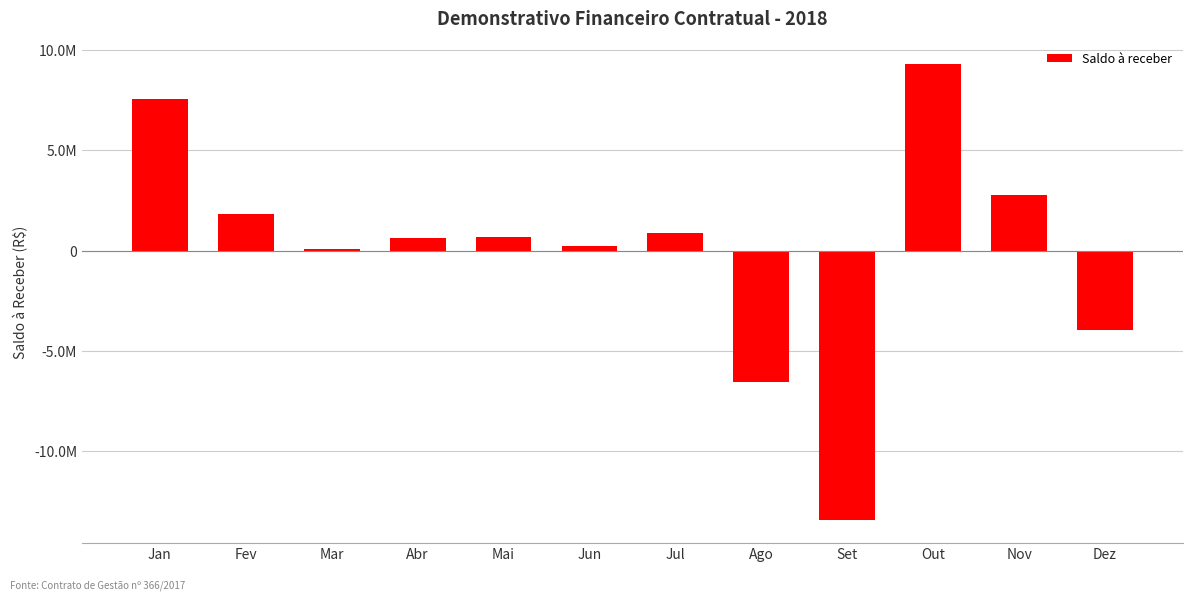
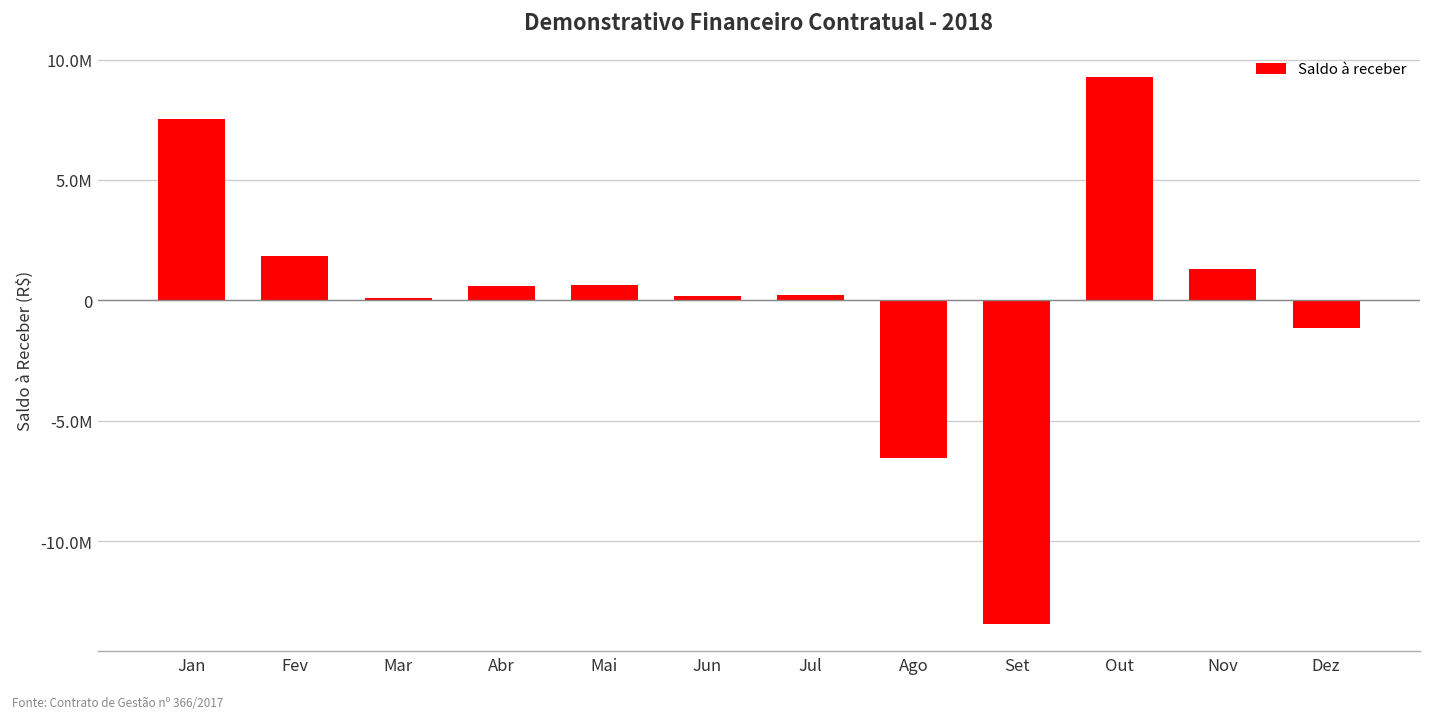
Jul: 900000 -> 200000
Nov: 2800000 -> 1300000
Dez: -4000000 -> -1100000
